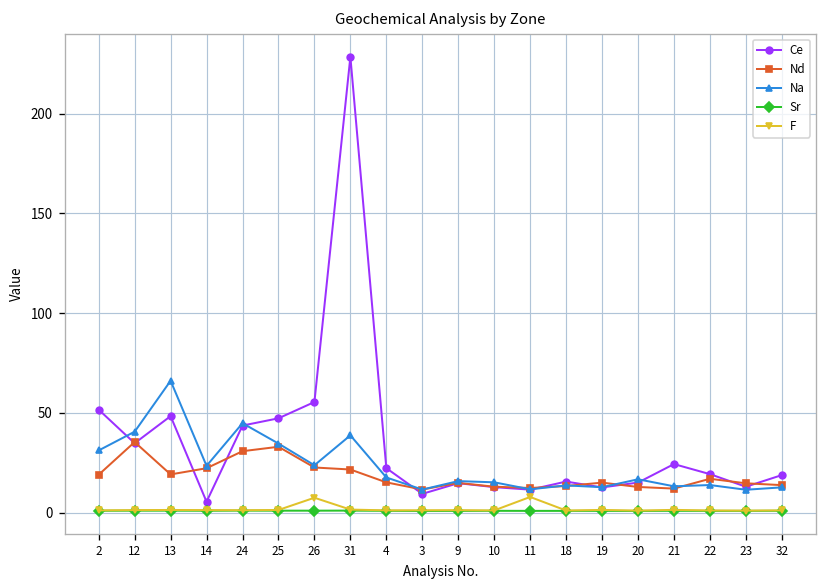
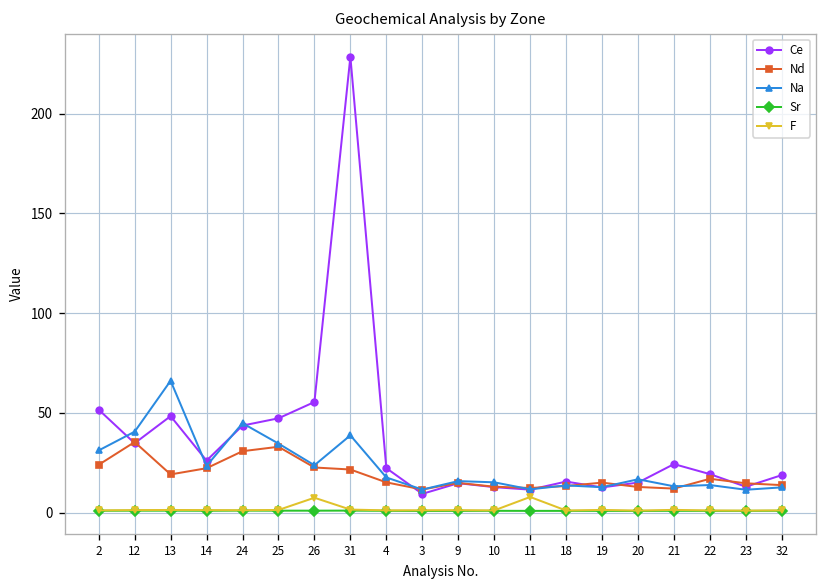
Nd, 2: 19 -> 24
Ce, 14: 5 -> 26
